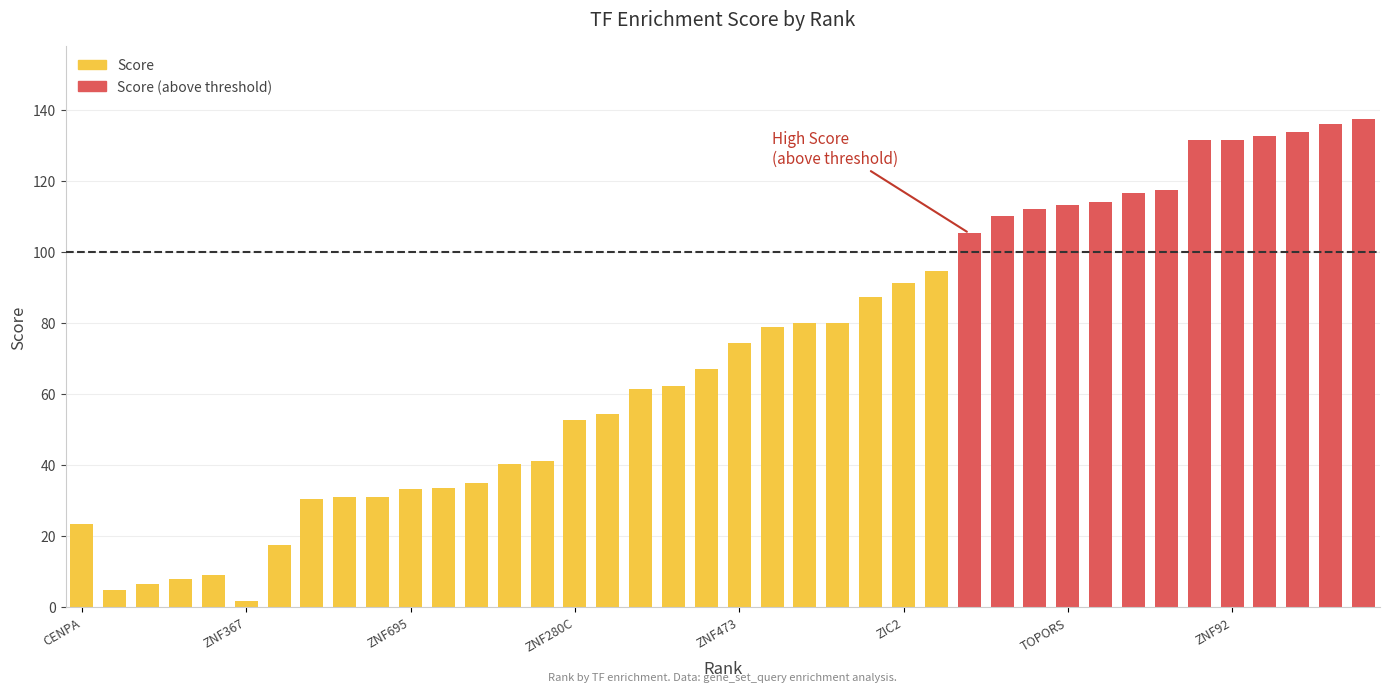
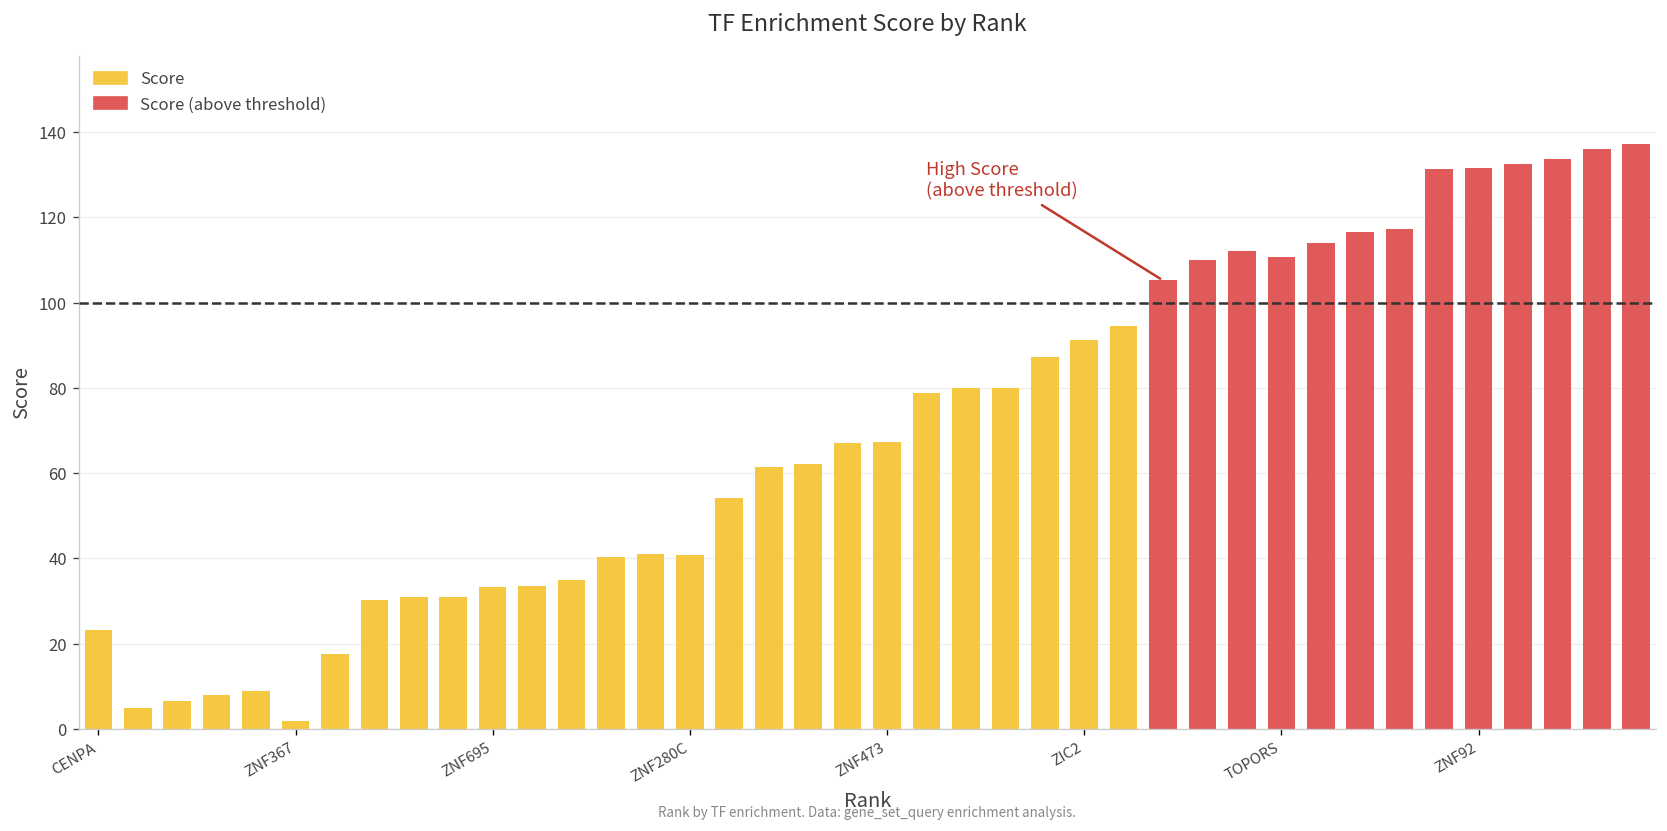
ZNF280C: 53 -> 41
ZNF473: 74 -> 67
TOPORS: 113 -> 111
